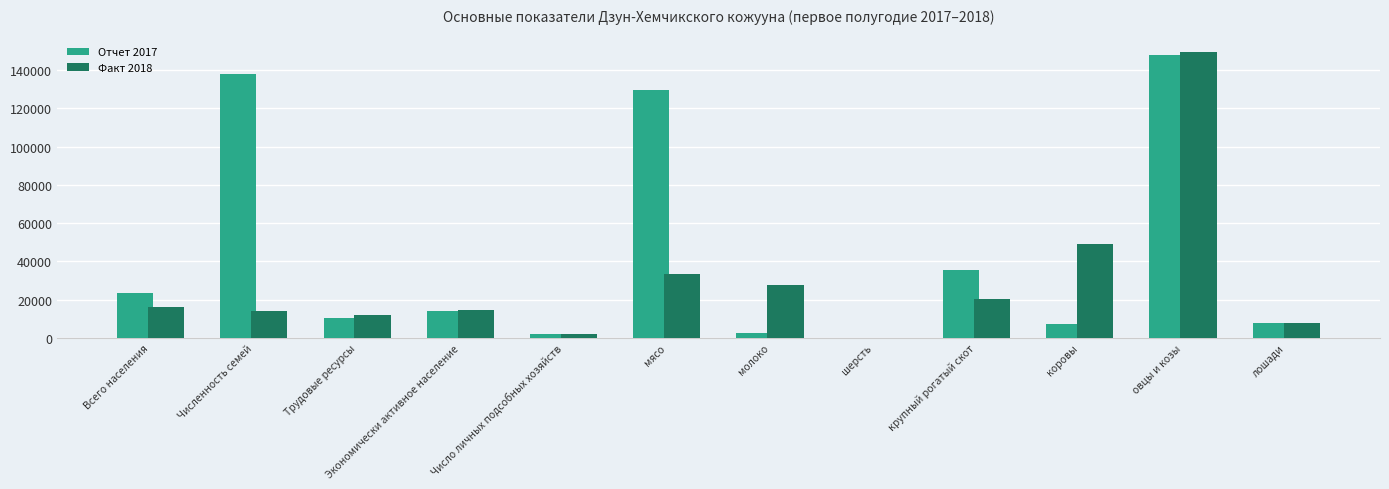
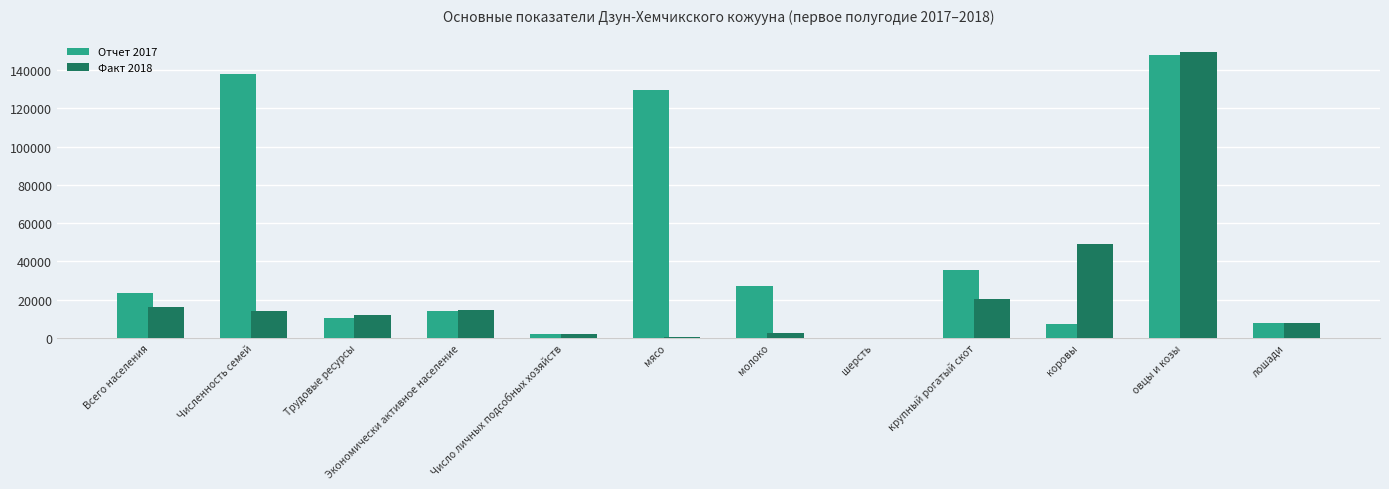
Факт 2018, мясо: 33000 -> 0
Отчет 2017, молоко: 2000 -> 27000
Факт 2018, молоко: 28000 -> 2000
